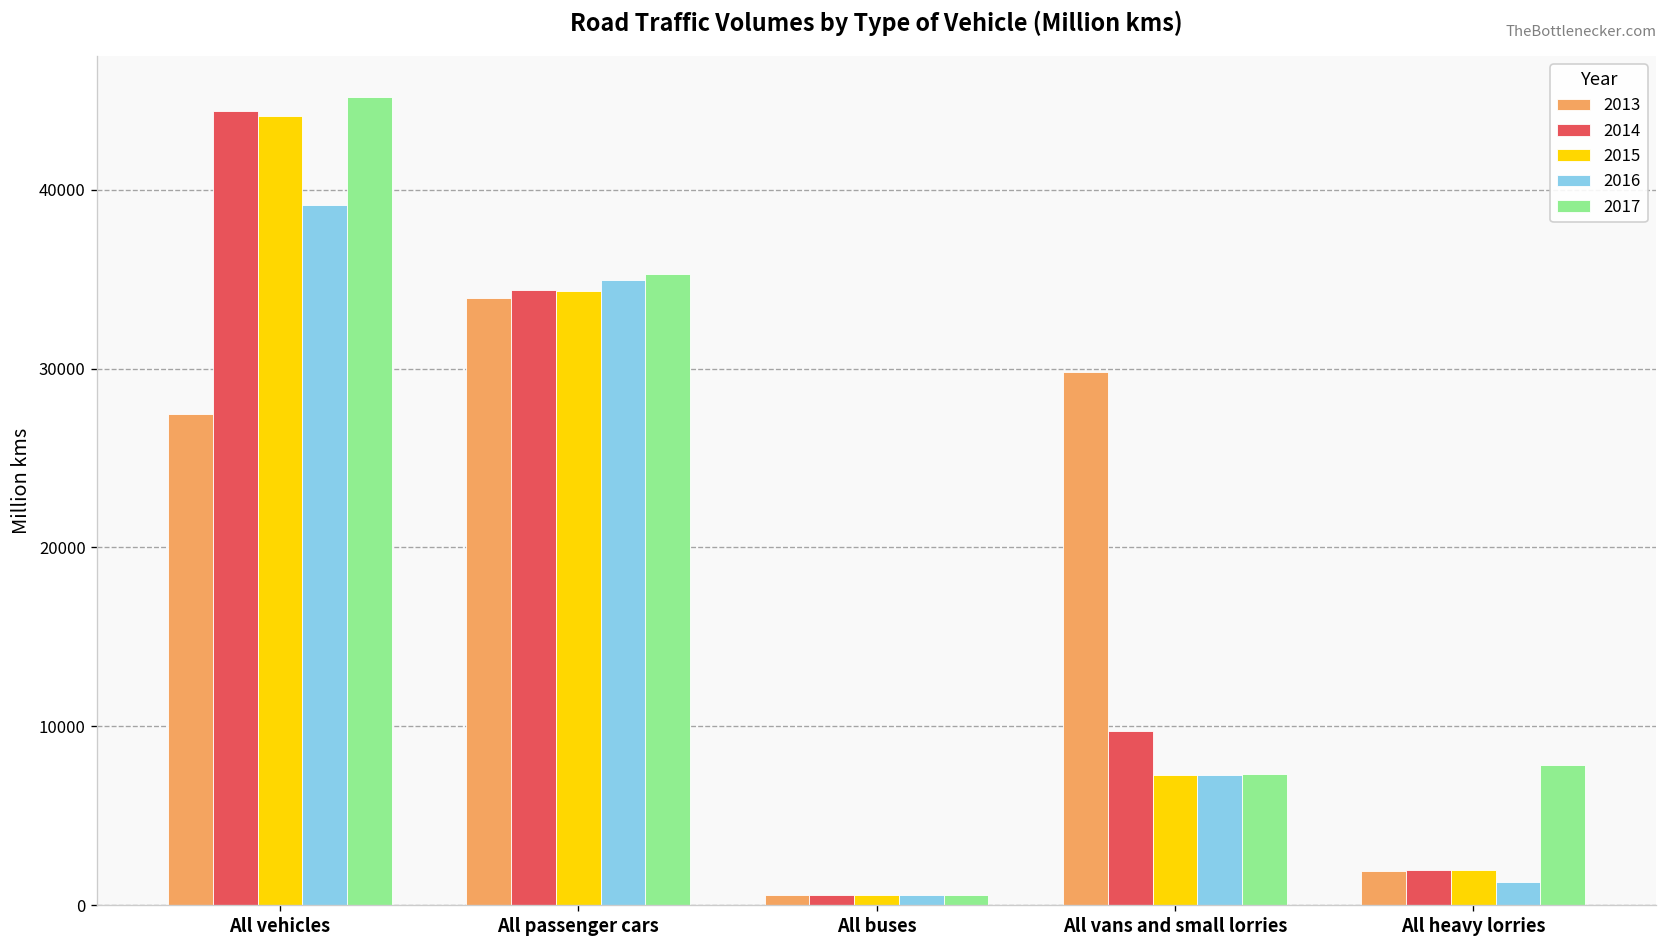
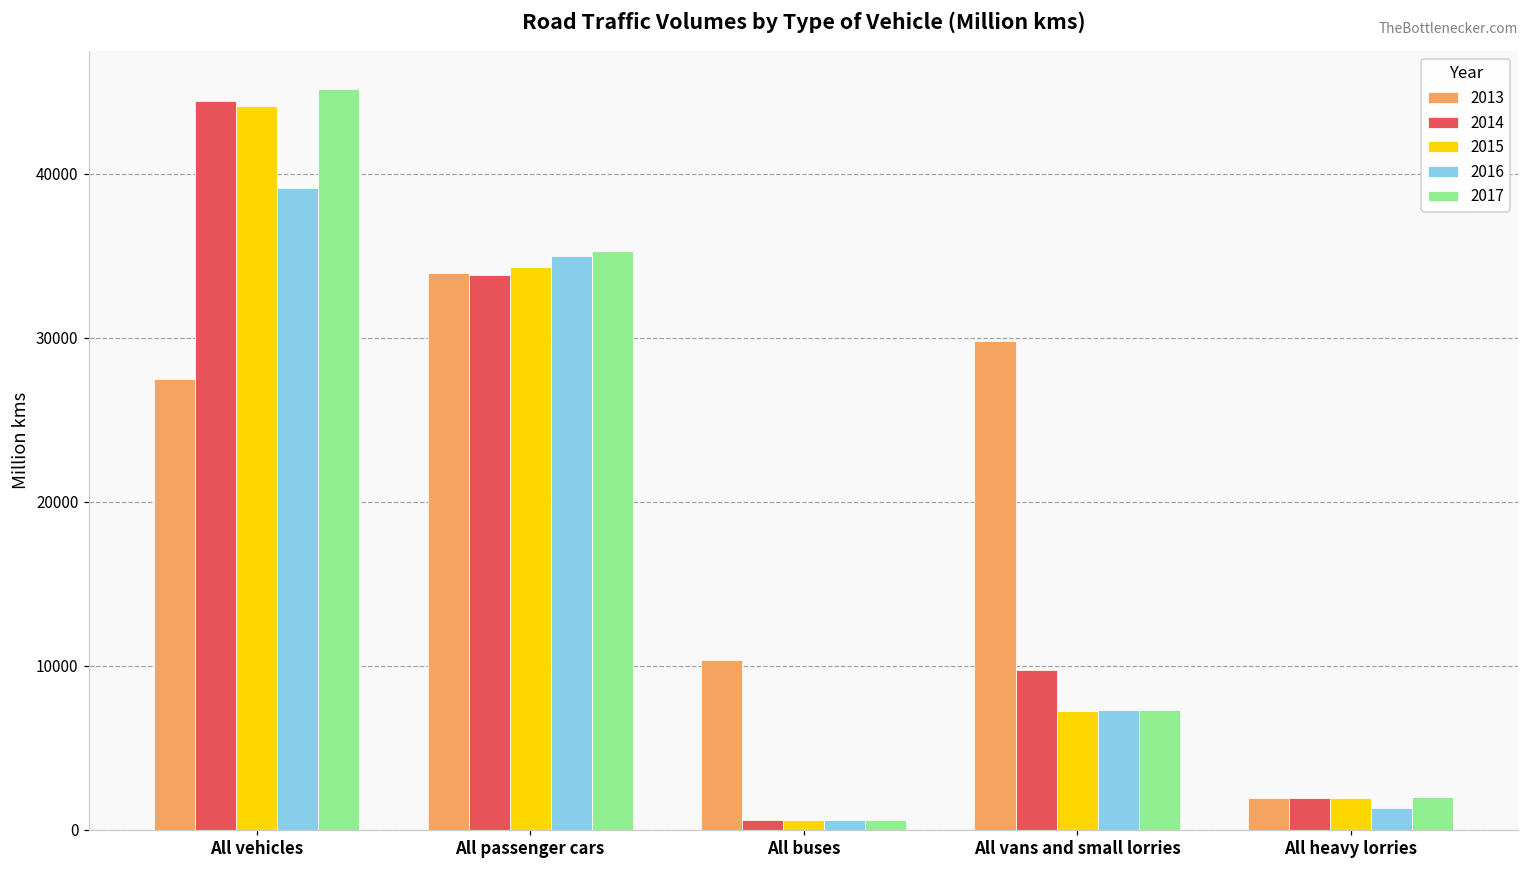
2014, All passenger cars: 34400 -> 33800
2013, All buses: 600 -> 10300
2017, All heavy lorries: 7900 -> 2000
